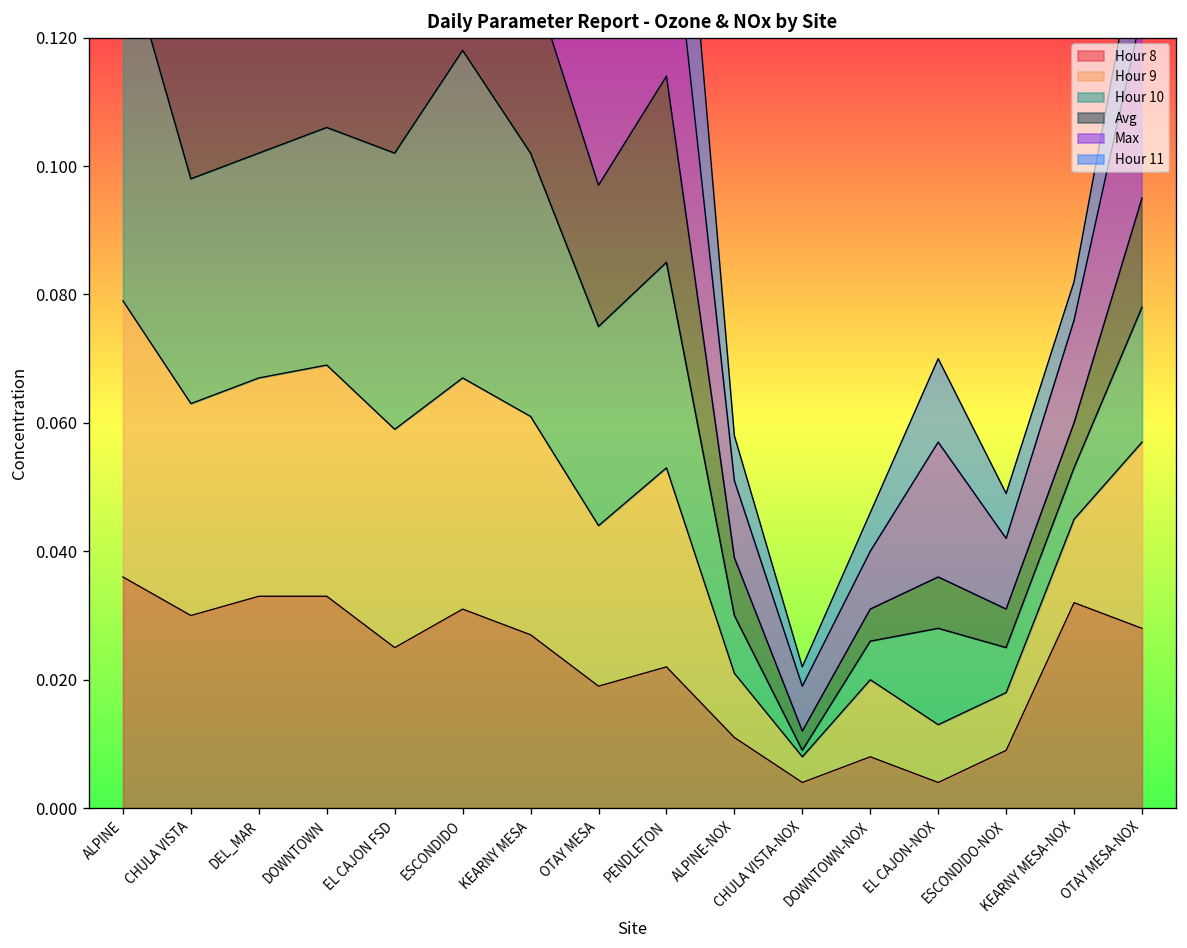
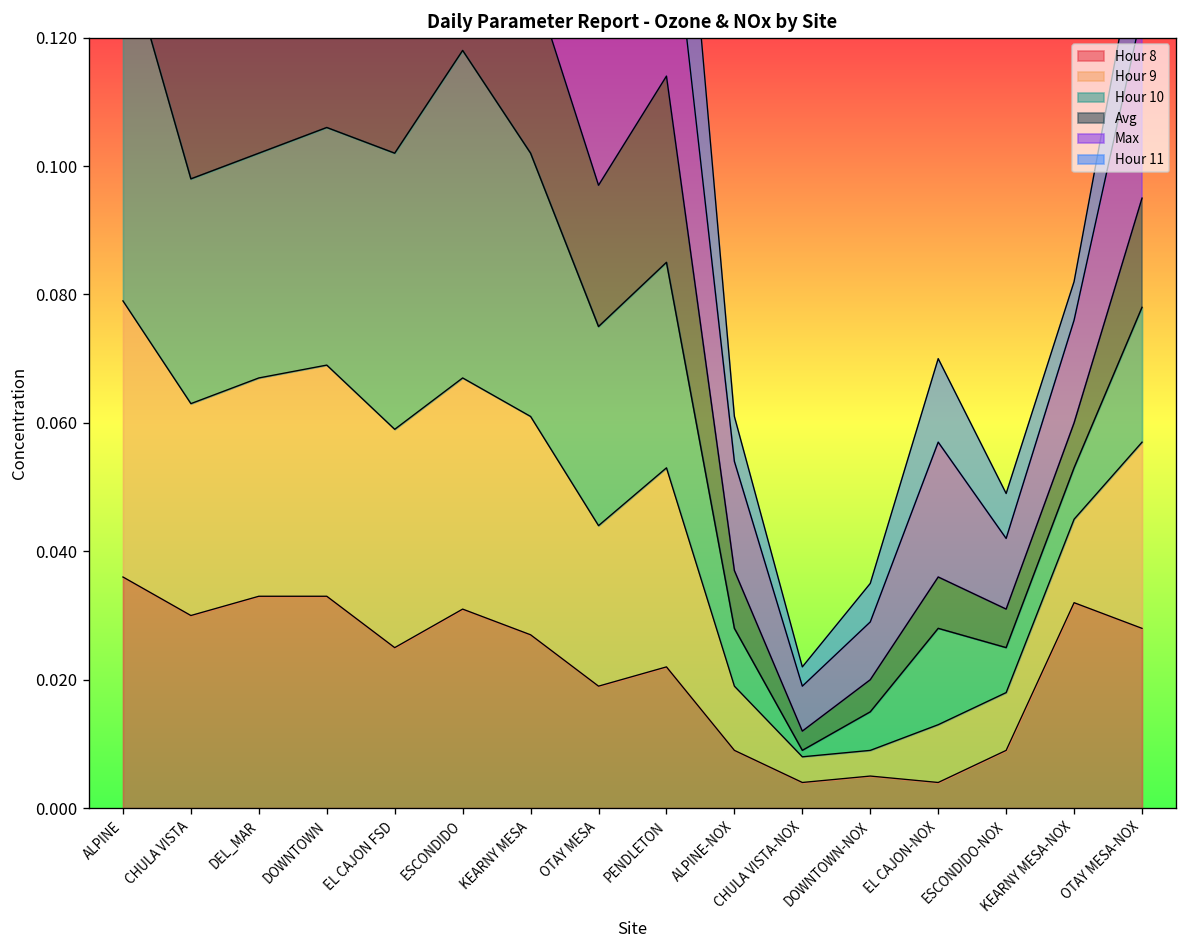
Hour 8, ALPINE-NOX: 0.011 -> 0.009
Max, ALPINE-NOX: 0.012 -> 0.017
Hour 8, DOWNTOWN-NOX: 0.008 -> 0.005
Hour 9, DOWNTOWN-NOX: 0.012 -> 0.004
